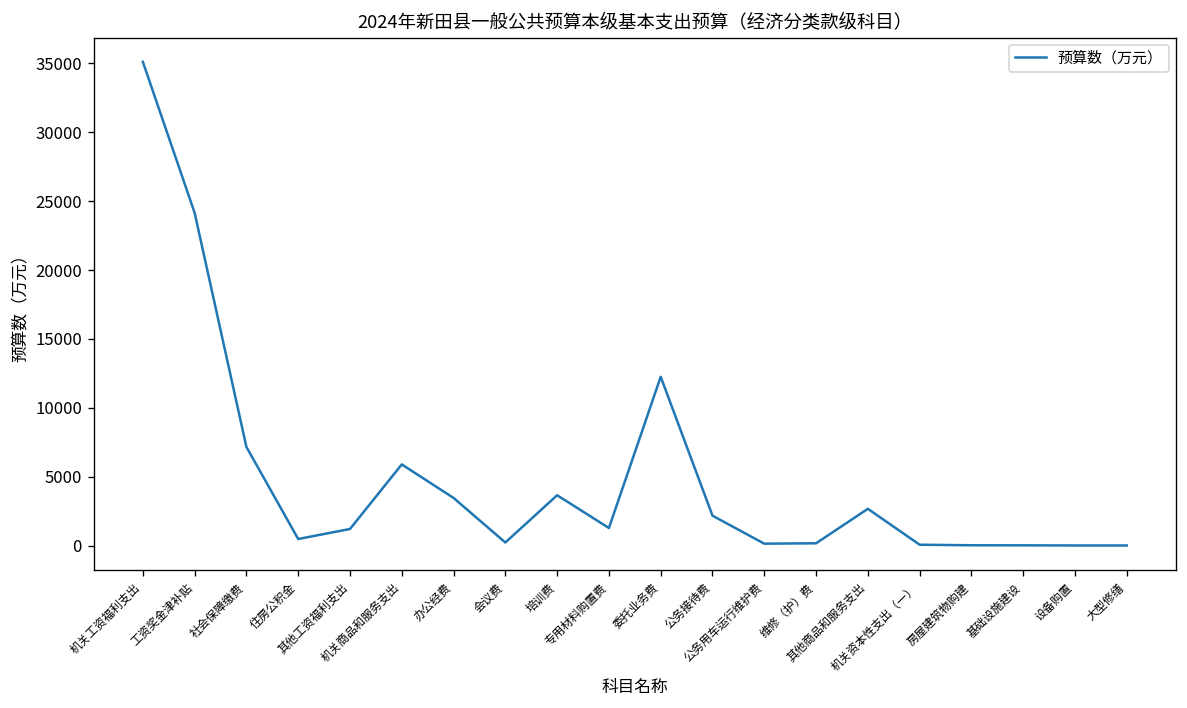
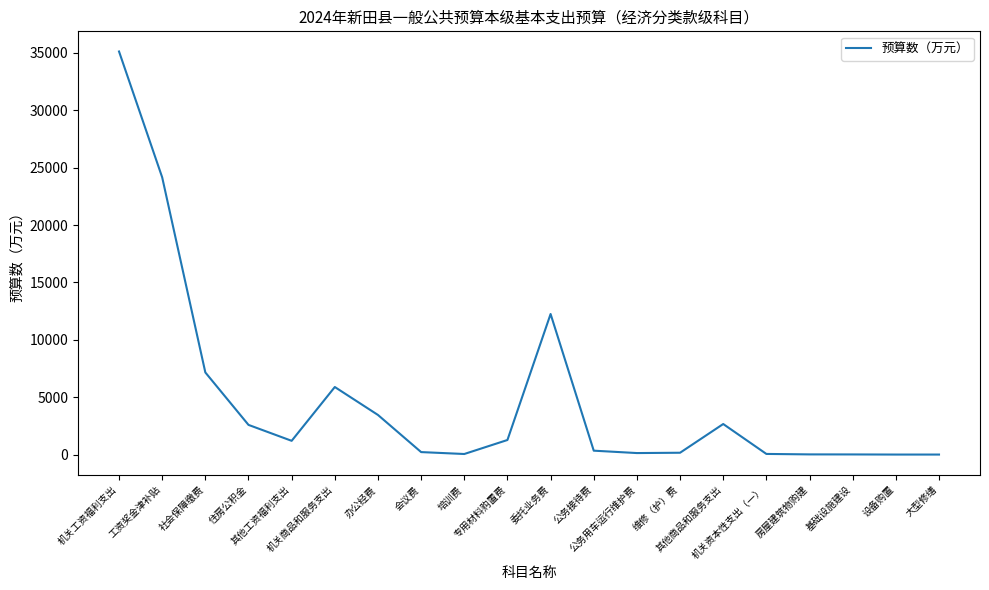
住房公积金: 500 -> 2600
培训费: 3700 -> 100
公务接待费: 2200 -> 300
